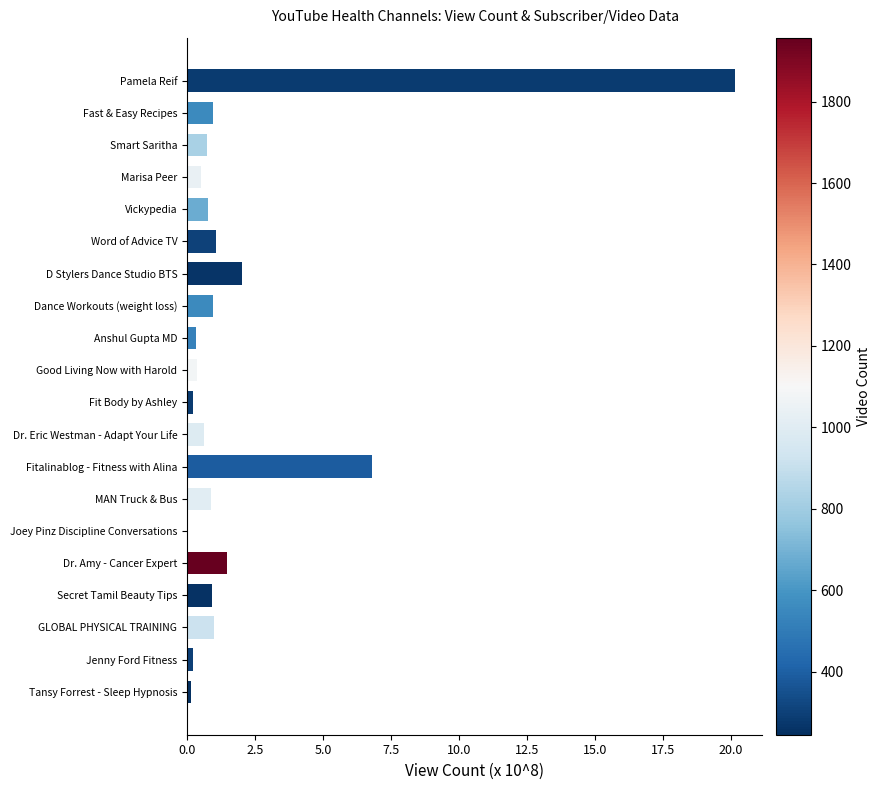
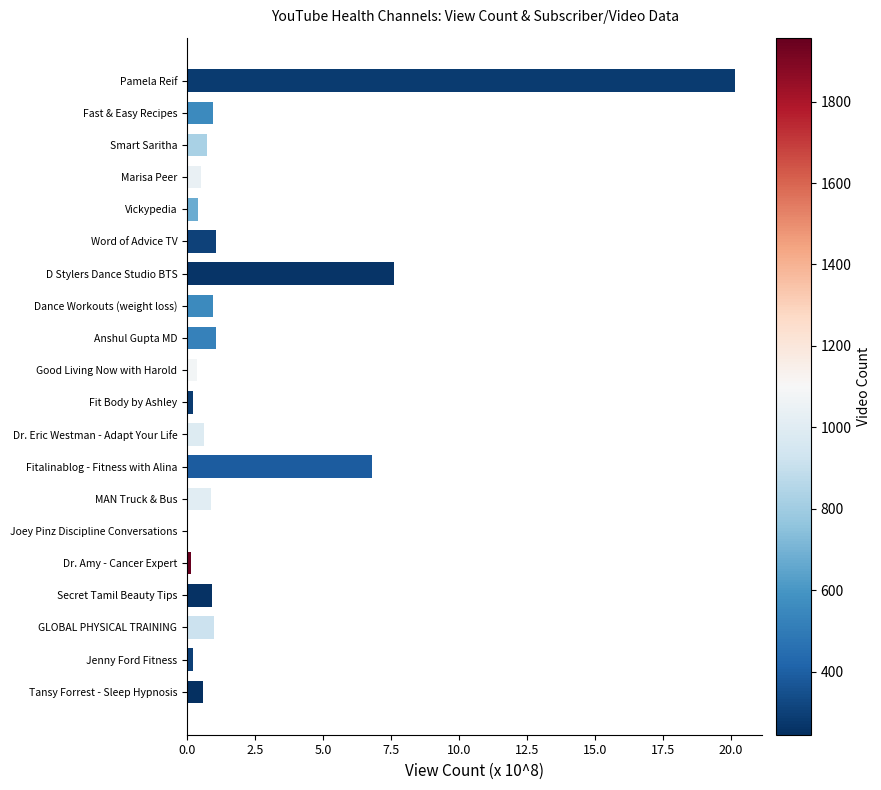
Vickypedia: 0.8 -> 0.4
D Stylers Dance Studio BTS: 2.0 -> 7.6
Anshul Gupta MD: 0.3 -> 1.1
Dr. Amy - Cancer Expert: 1.5 -> 0.2
Tansy Forrest - Sleep Hypnosis: 0.2 -> 0.6
